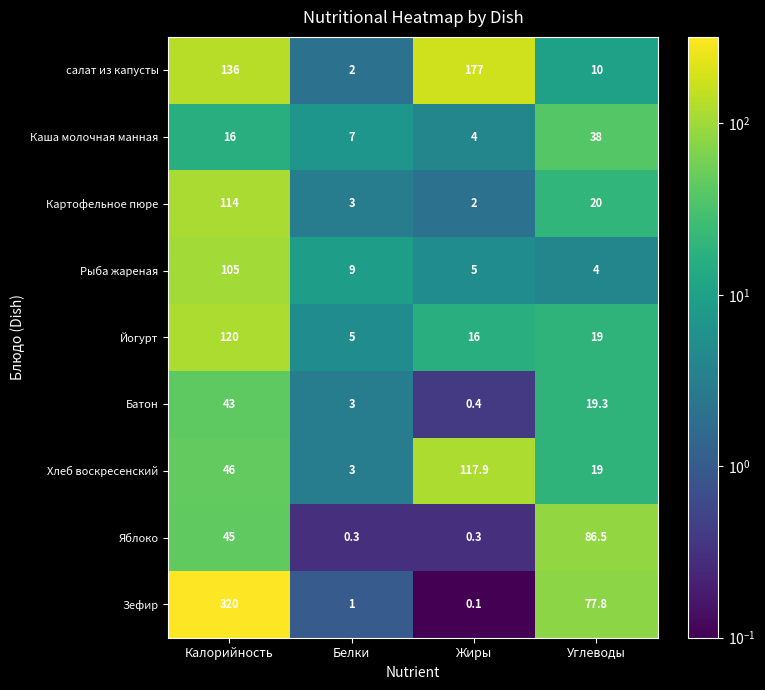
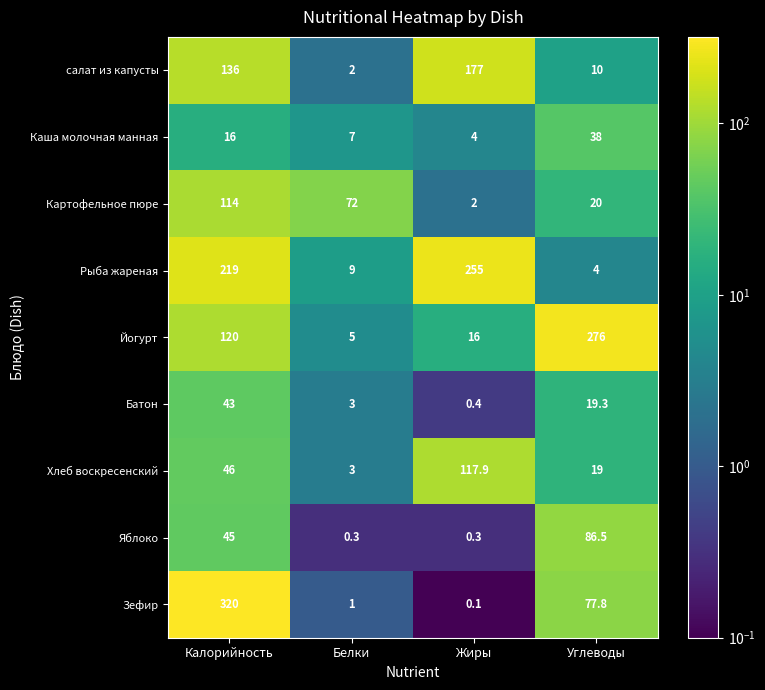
Картофельное пюре, Белки: 3 -> 72
Рыба жареная, Калорийность: 105 -> 219
Рыба жареная, Жиры: 5 -> 255
Йогурт, Углеводы: 19 -> 276
